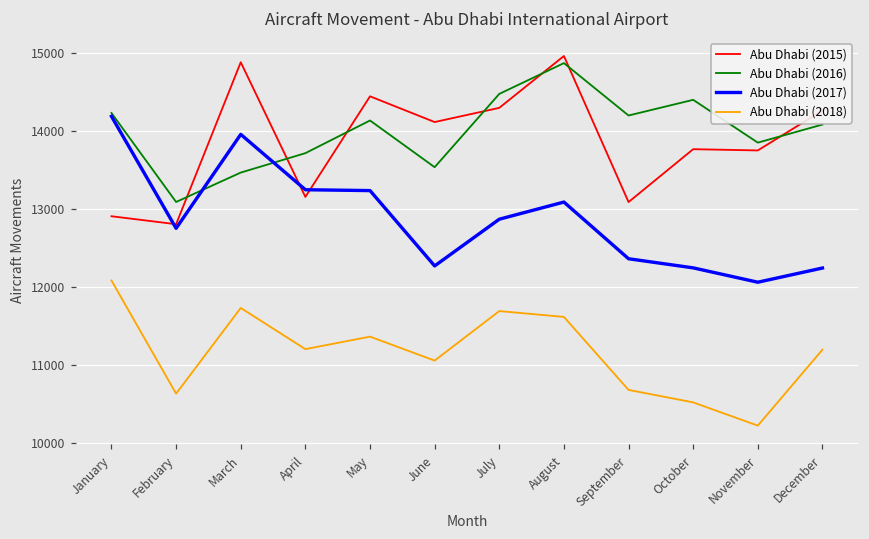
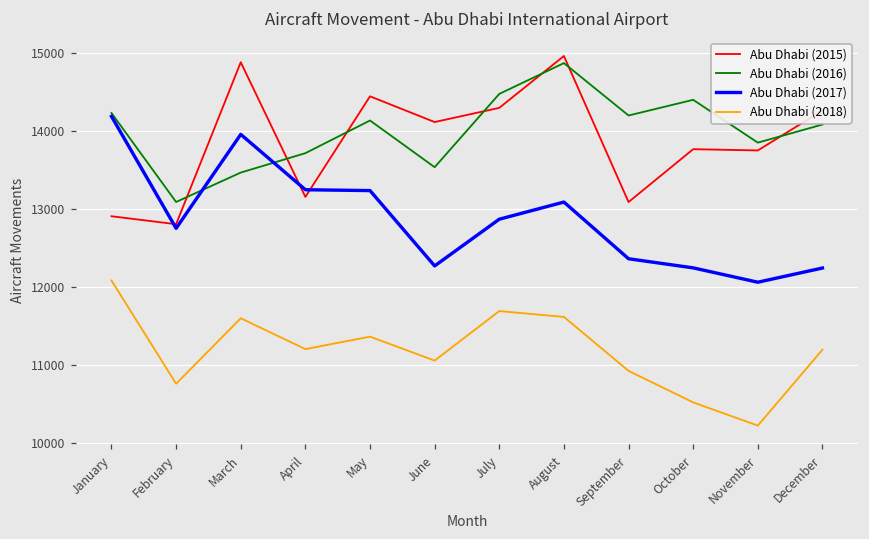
Abu Dhabi (2018), February: 10600 -> 10800
Abu Dhabi (2018), March: 11700 -> 11600
Abu Dhabi (2018), September: 10700 -> 10900
